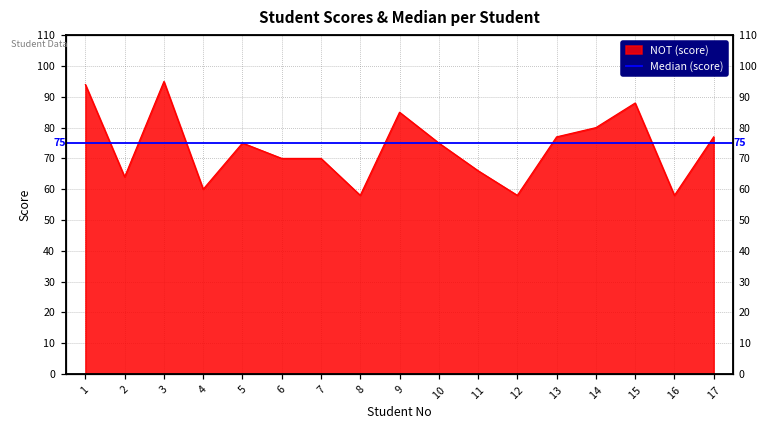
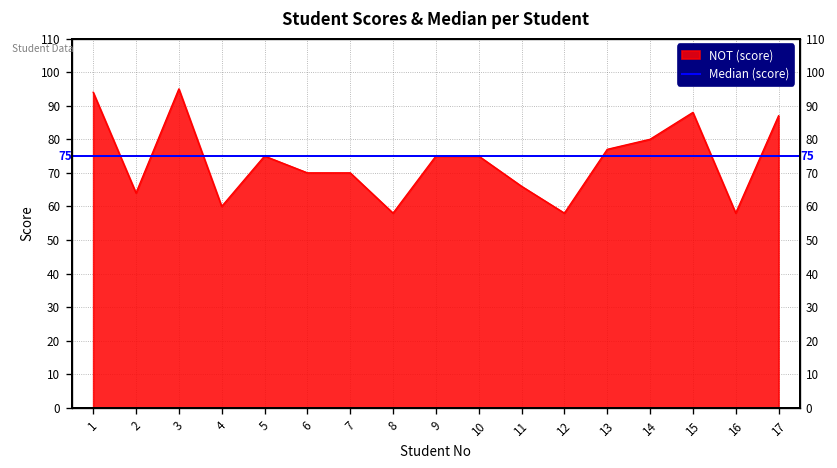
9: 85 -> 75
17: 77 -> 87
